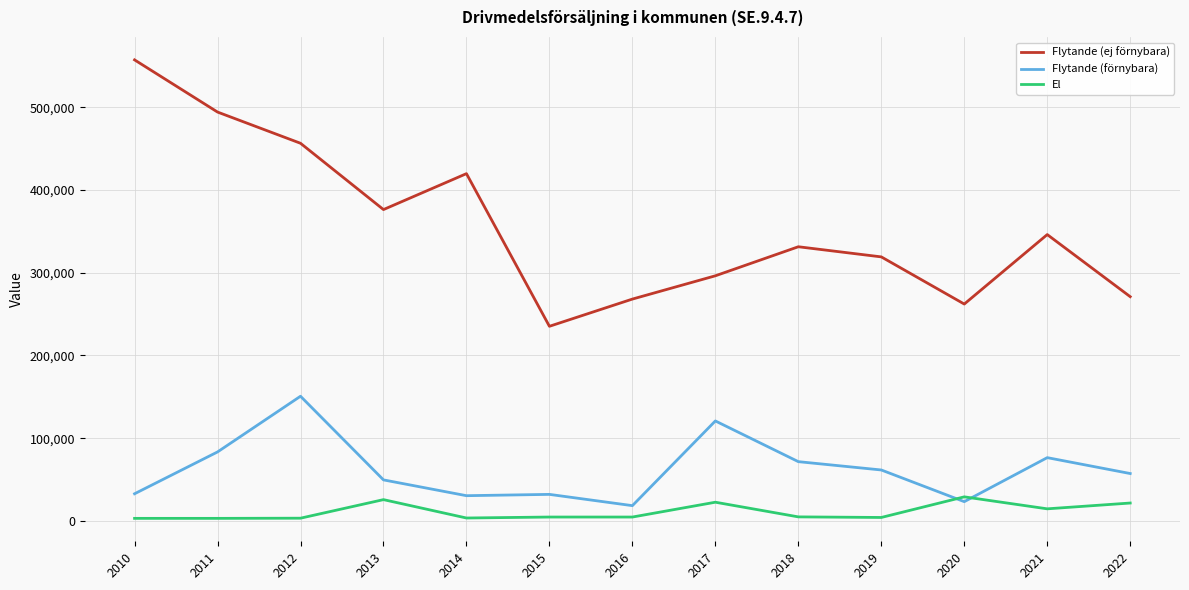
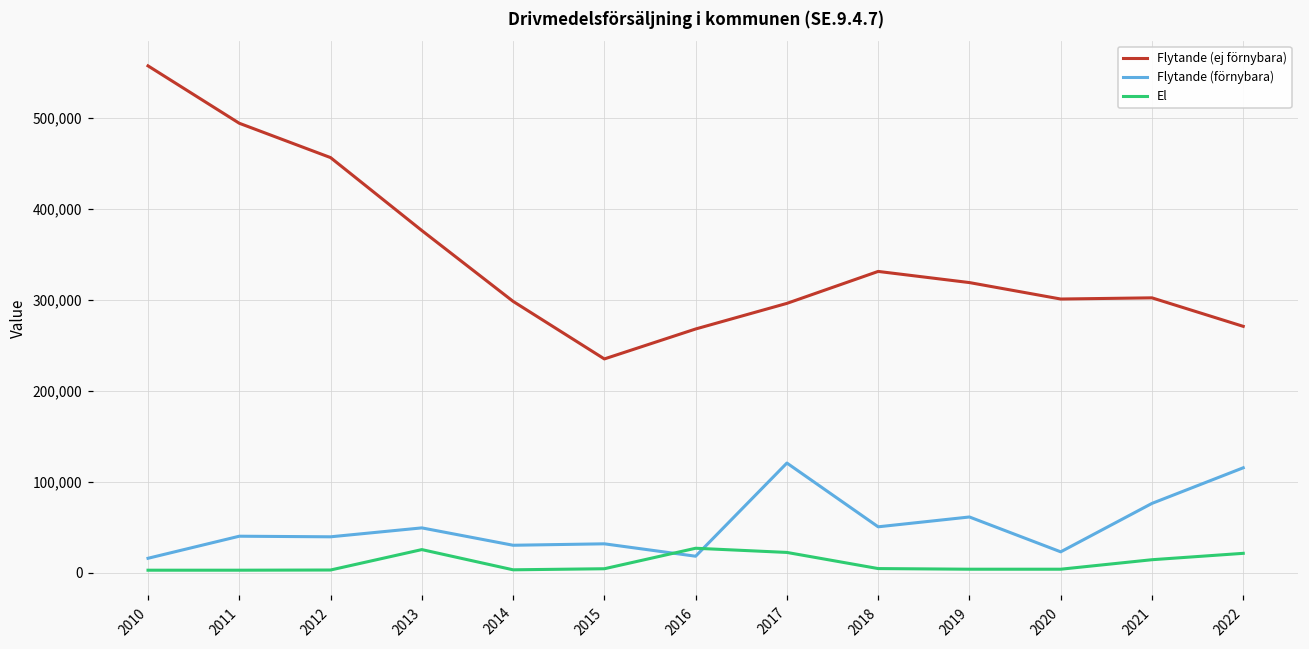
Flytande (förnybara), 2010: 30,000 -> 20,000
Flytande (förnybara), 2011: 80,000 -> 40,000
Flytande (förnybara), 2012: 150,000 -> 40,000
Flytande (ej förnybara), 2014: 420,000 -> 300,000
El, 2016: 0 -> 30,000
Flytande (förnybara), 2018: 70,000 -> 50,000
Flytande (ej förnybara), 2020: 260,000 -> 300,000
El, 2020: 30,000 -> 0
Flytande (ej förnybara), 2021: 350,000 -> 300,000
Flytande (förnybara), 2022: 60,000 -> 120,000
